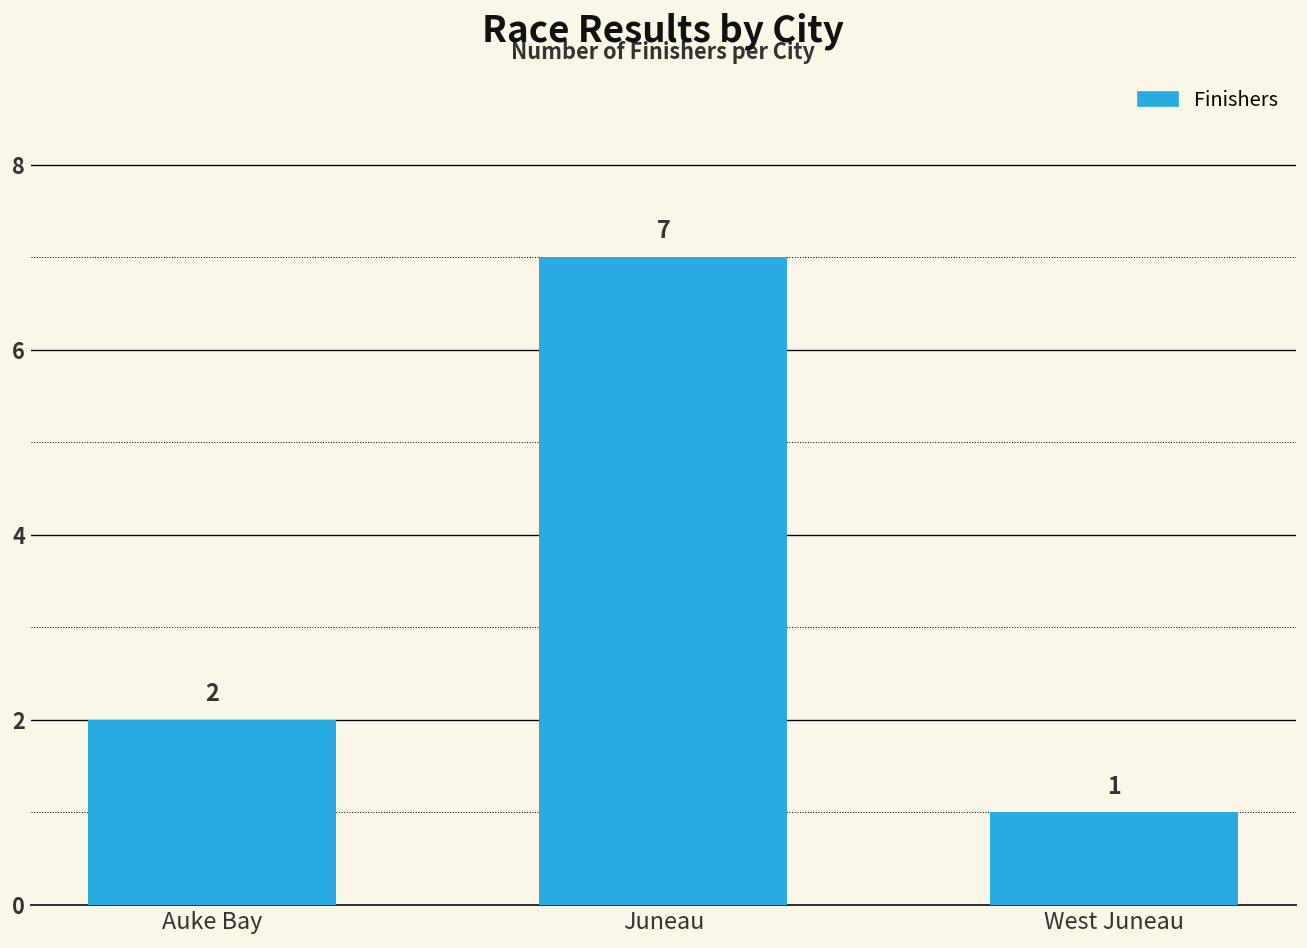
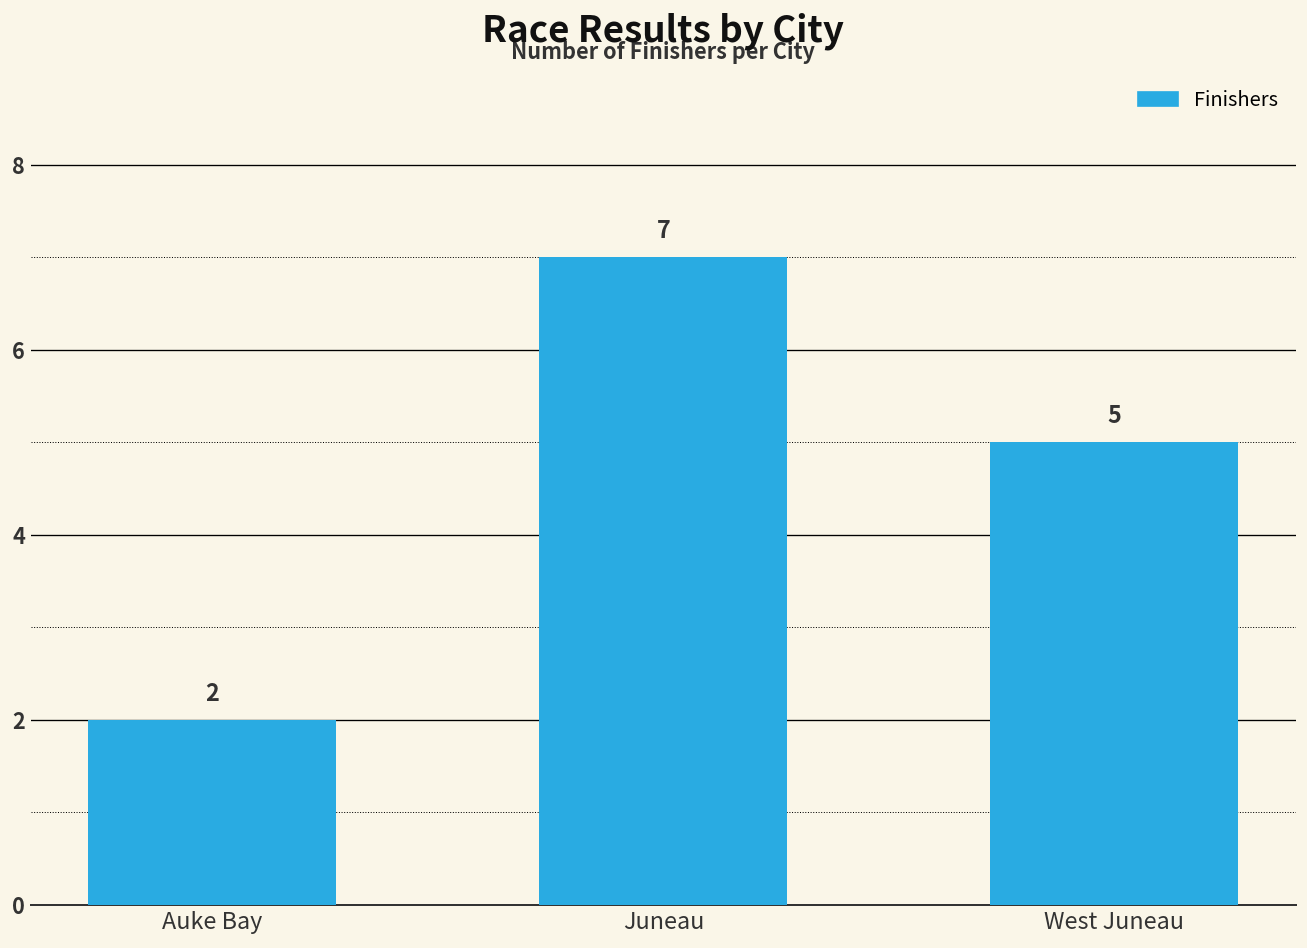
West Juneau: 1 -> 5
